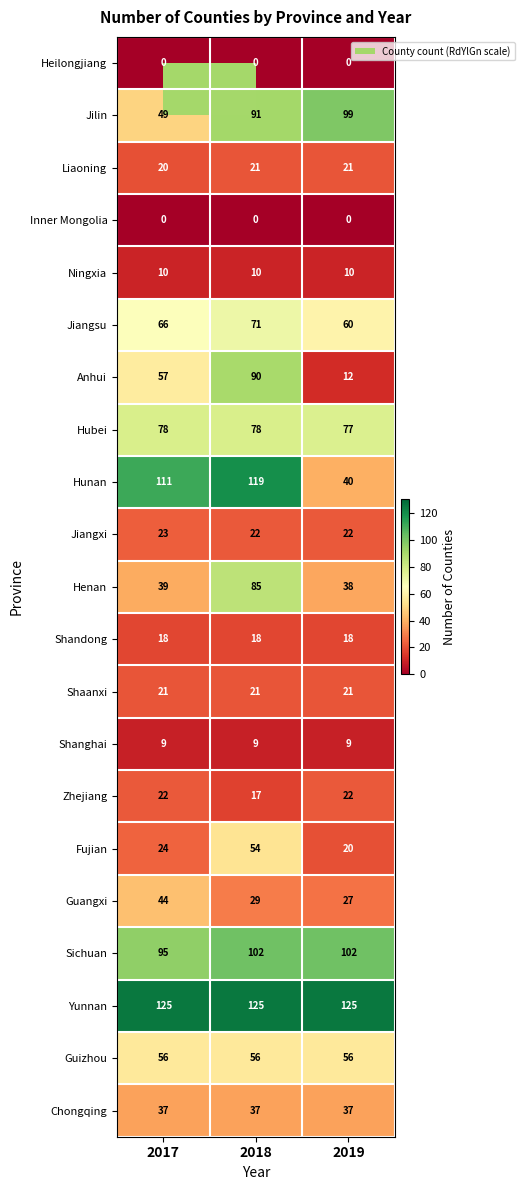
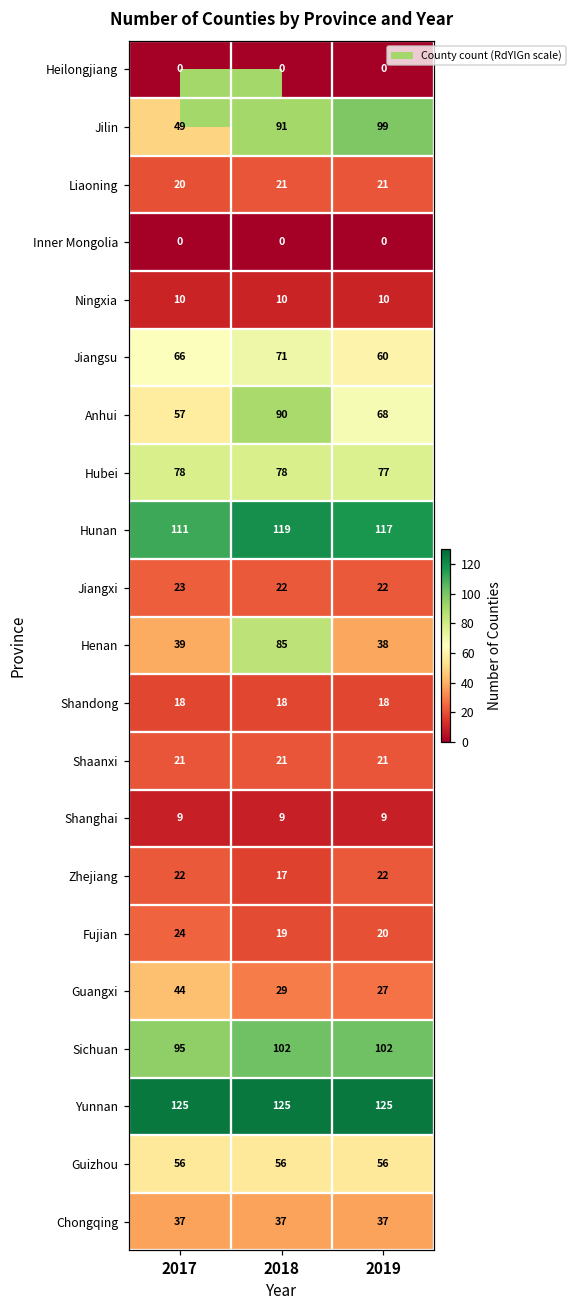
Anhui, 2019: 12 -> 68
Hunan, 2019: 40 -> 117
Fujian, 2018: 54 -> 19
